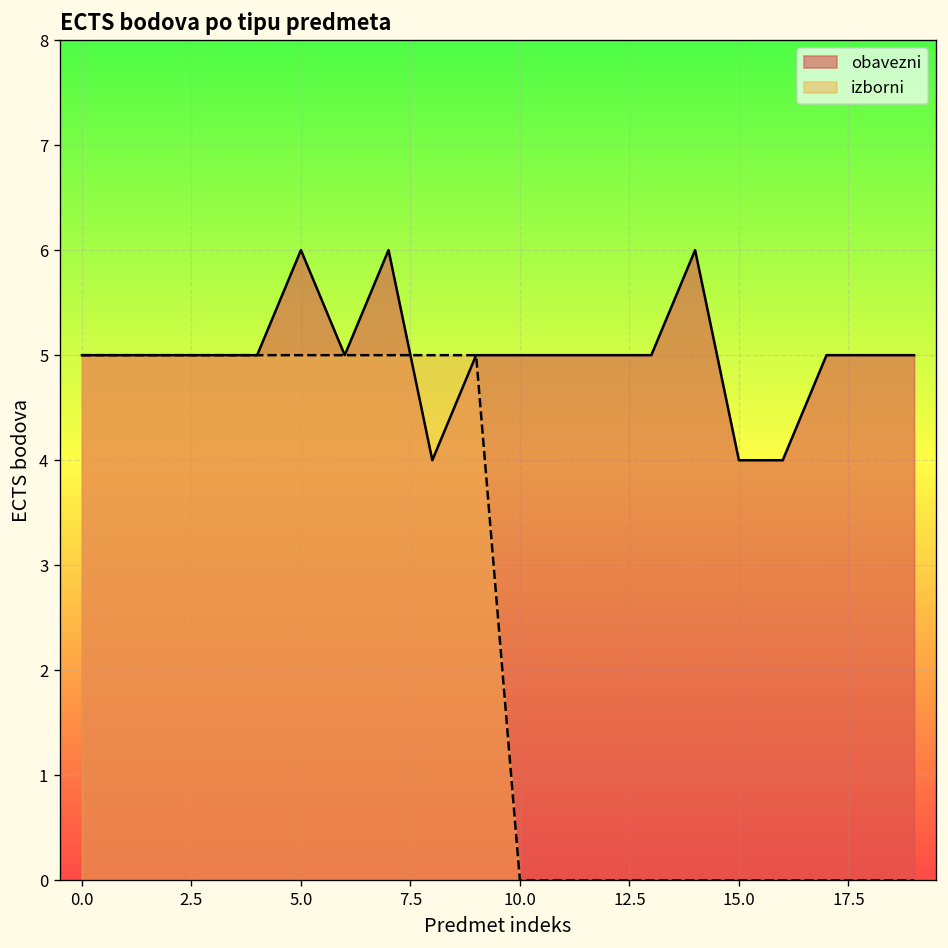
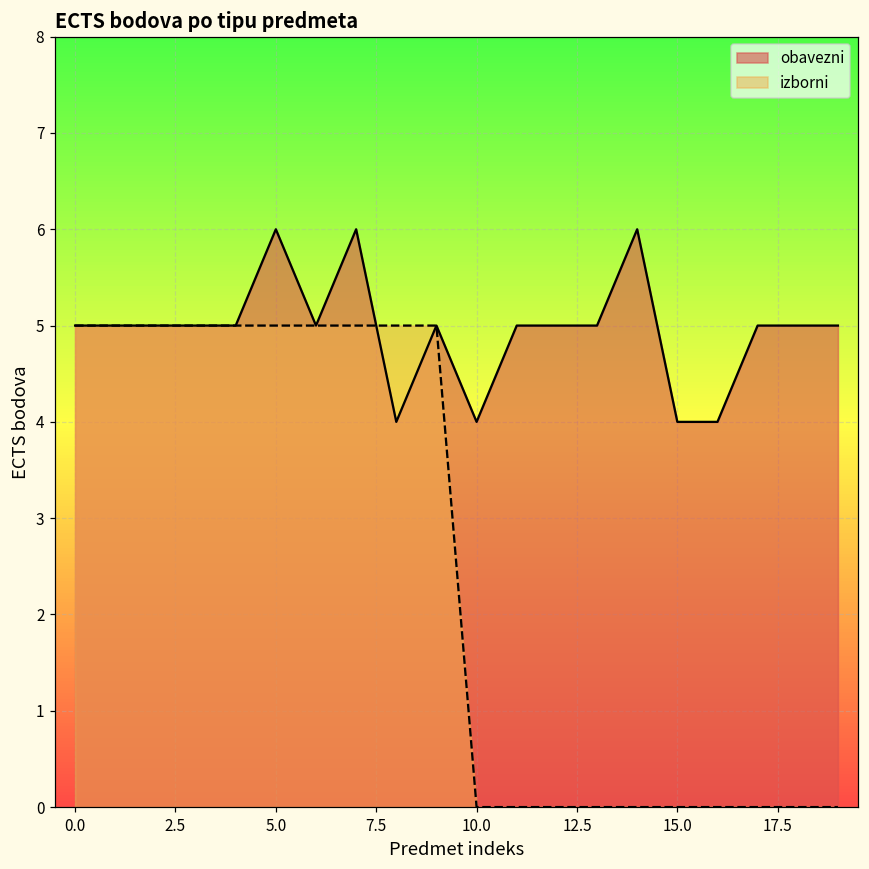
obavezni, 10.0: 5 -> 4
